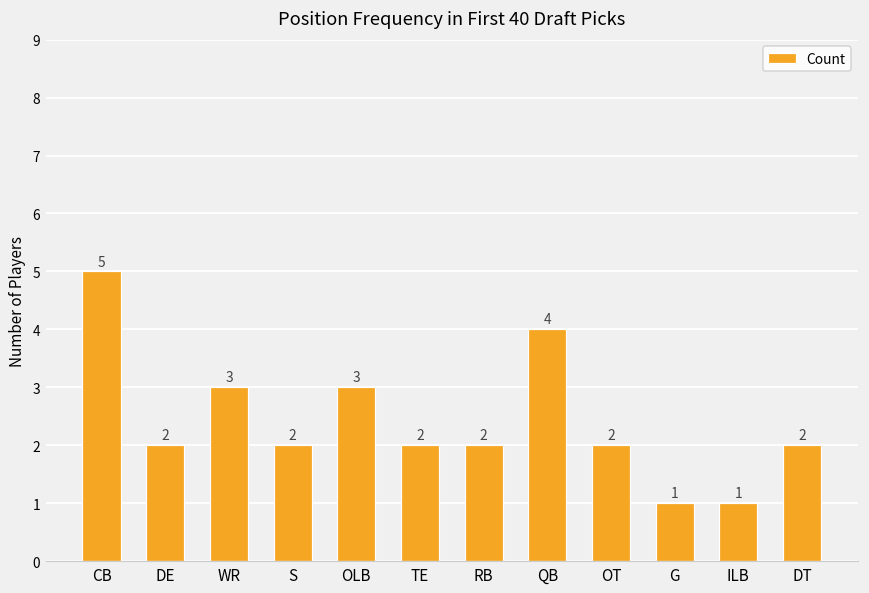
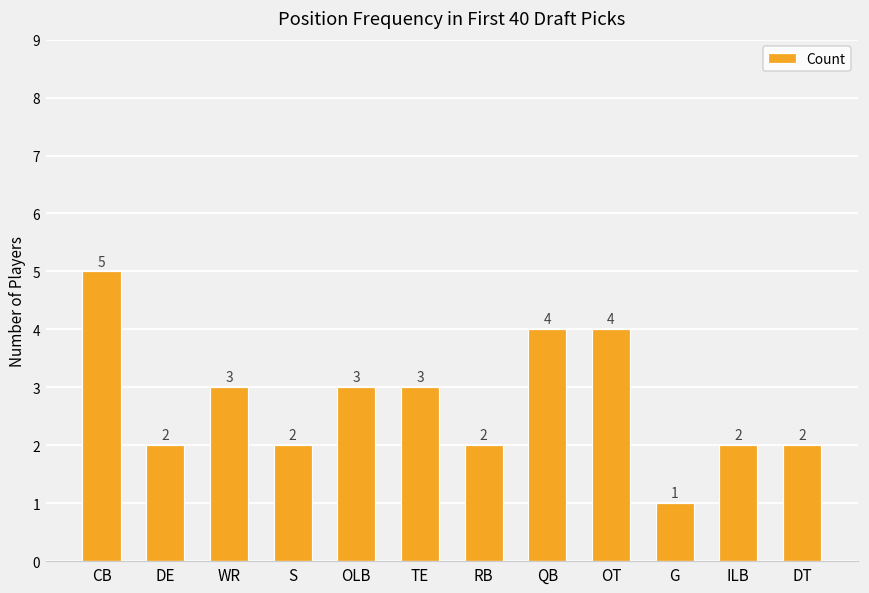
TE: 2 -> 3
OT: 2 -> 4
ILB: 1 -> 2
